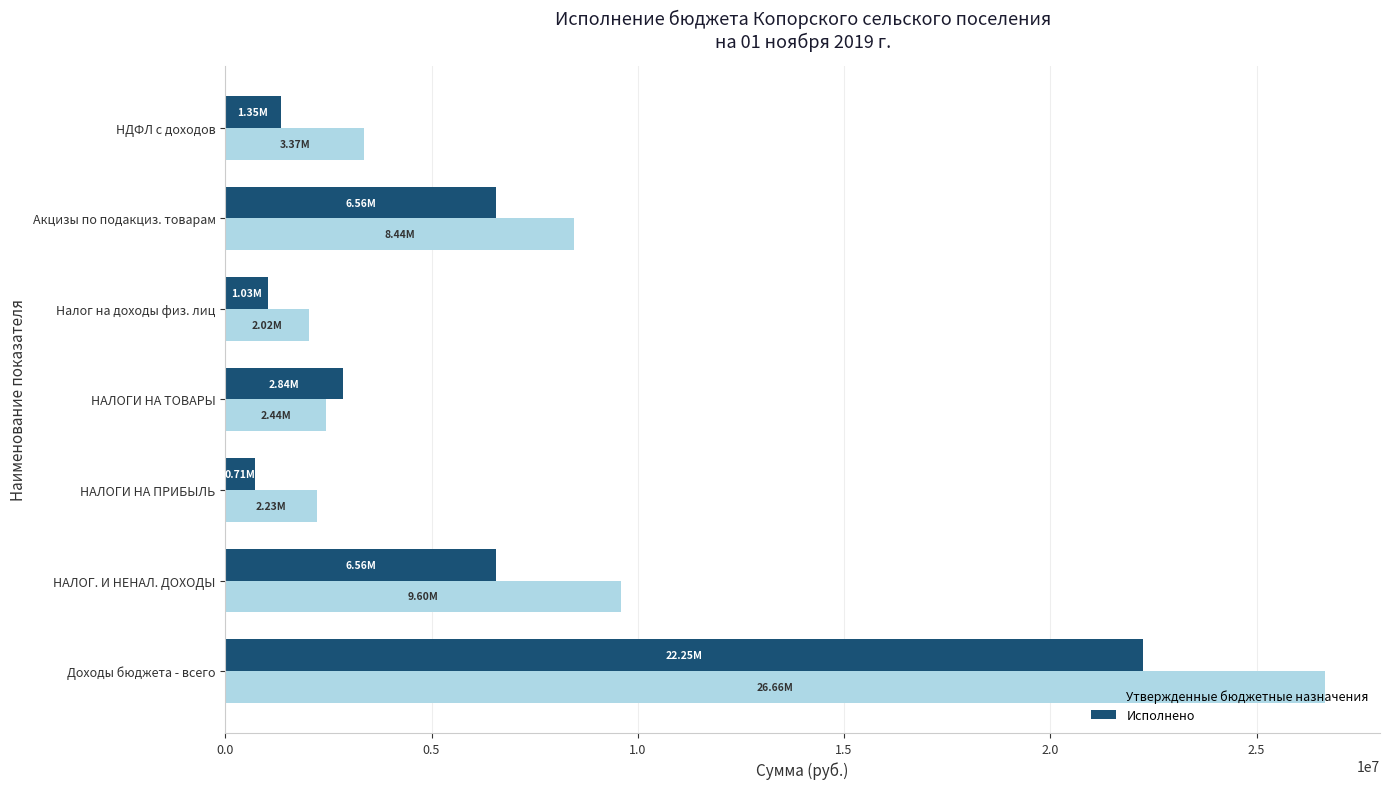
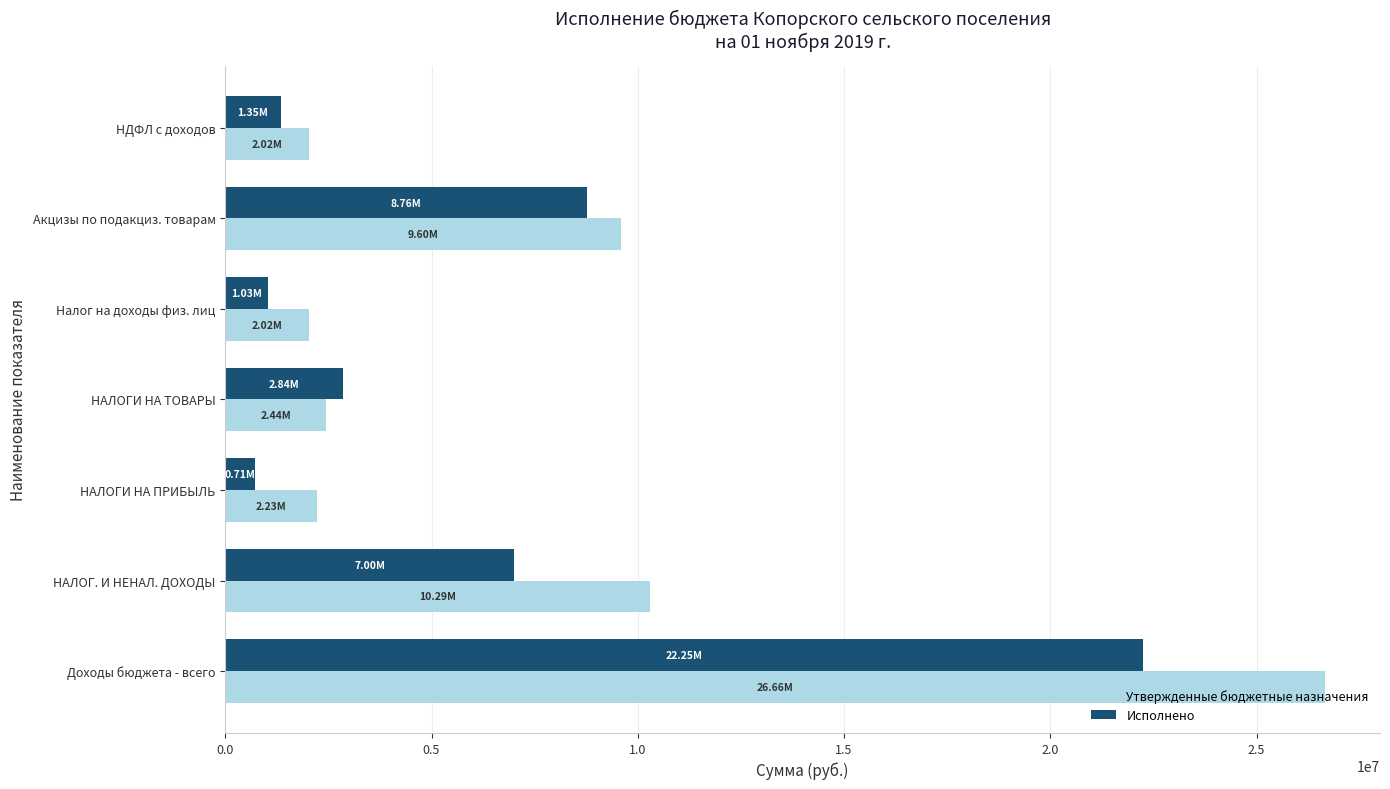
Утвержденные бюджетные назначения, НДФЛ с доходов: 3.37M -> 2.02M
Исполнено, Акцизы по подакциз. товарам: 6.56M -> 8.76M
Утвержденные бюджетные назначения, Акцизы по подакциз. товарам: 8.44M -> 9.60M
Исполнено, НАЛОГ. И НЕНАЛ. ДОХОДЫ: 6.56M -> 7.00M
Утвержденные бюджетные назначения, НАЛОГ. И НЕНАЛ. ДОХОДЫ: 9.60M -> 10.29M
